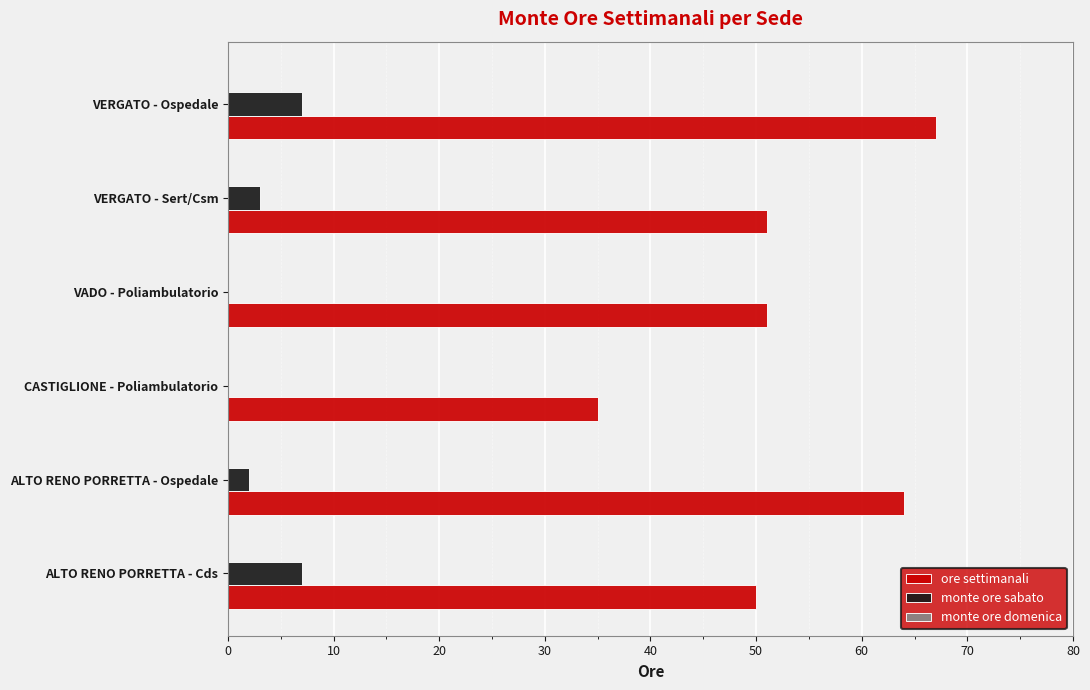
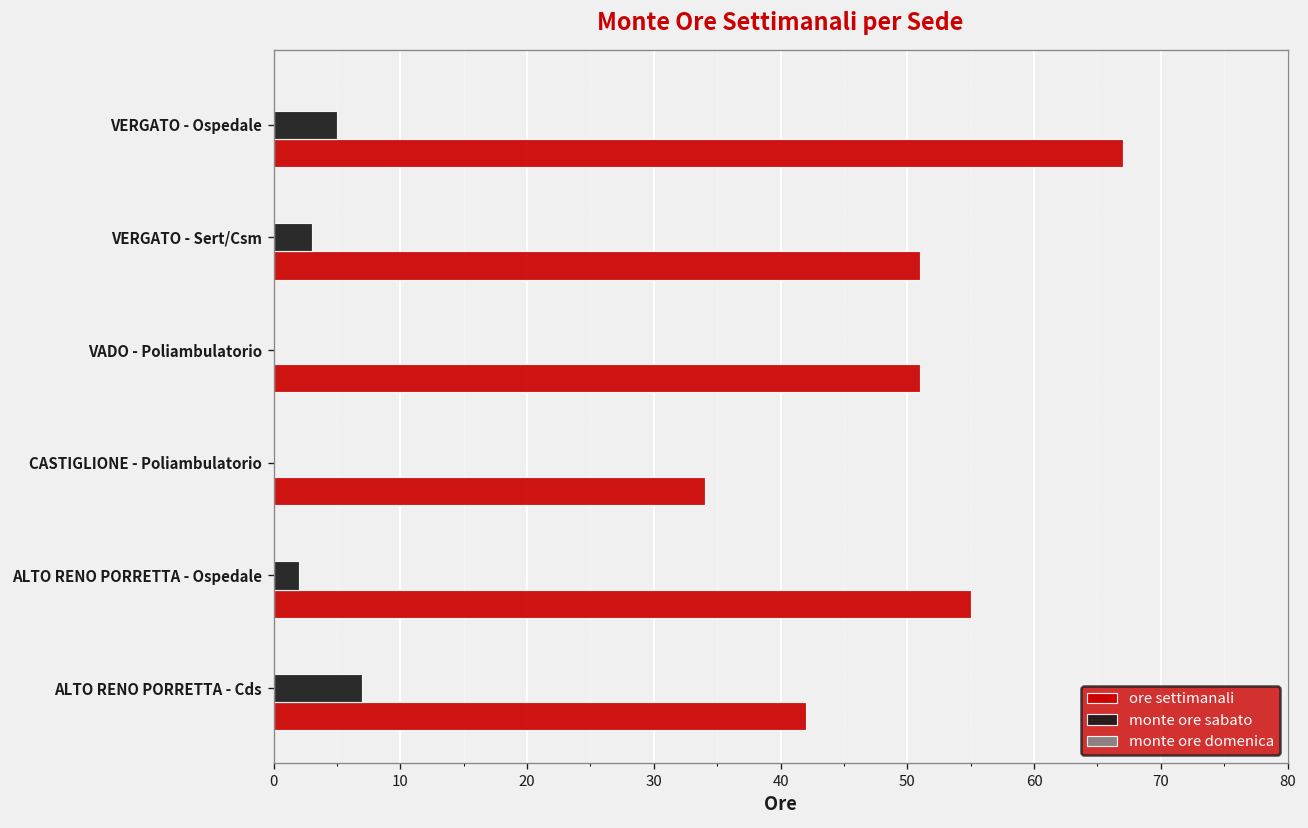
monte ore sabato, VERGATO - Ospedale: 7 -> 5
ore settimanali, CASTIGLIONE - Poliambulatorio: 35 -> 34
ore settimanali, ALTO RENO PORRETTA - Ospedale: 64 -> 55
ore settimanali, ALTO RENO PORRETTA - Cds: 50 -> 42
